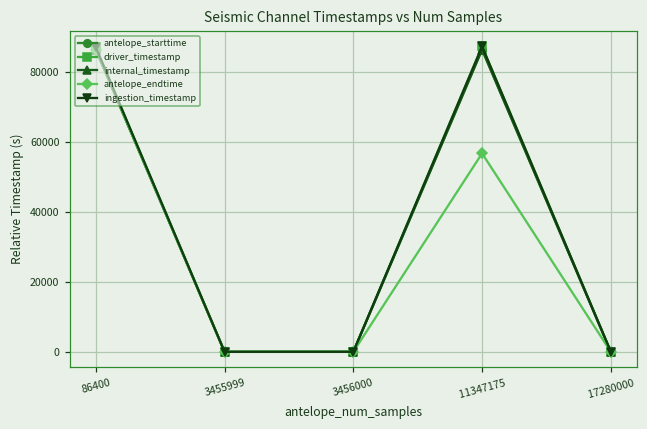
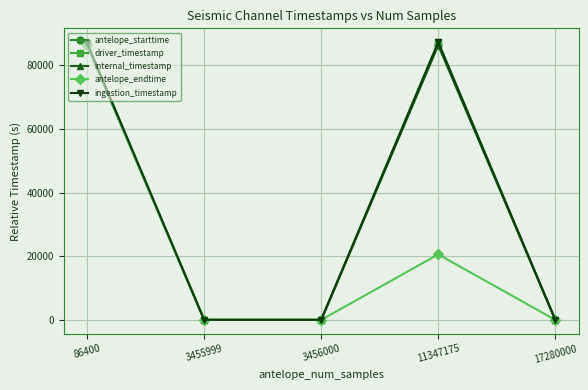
antelope_endtime, 11347175: 57000 -> 21000
